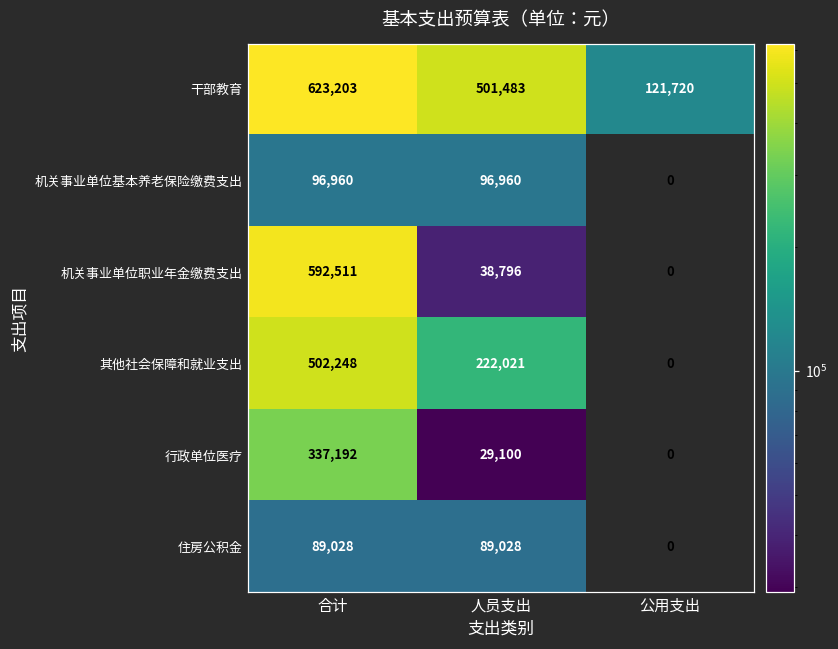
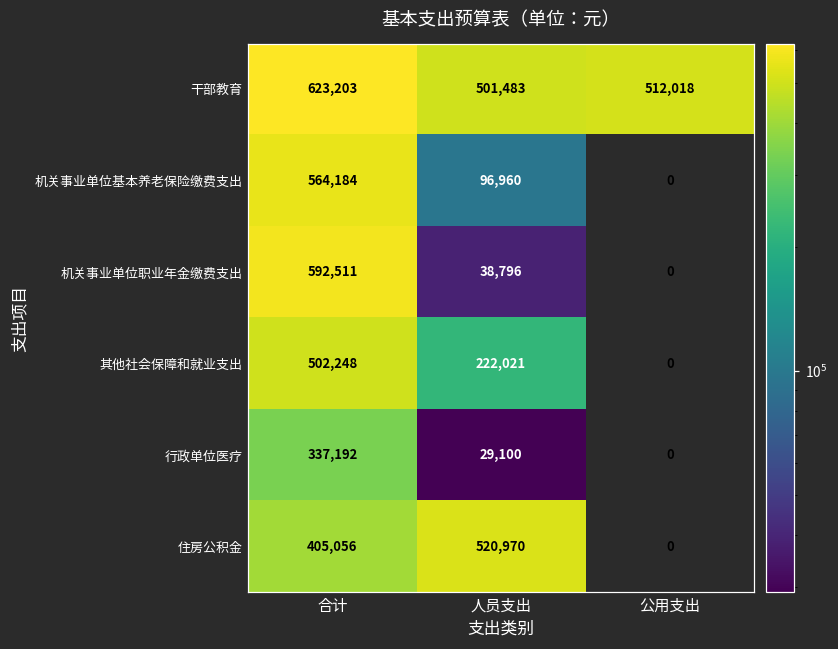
干部教育, 公用支出: 121,720 -> 512,018
机关事业单位基本养老保险缴费支出, 合计: 96,960 -> 564,184
住房公积金, 合计: 89,028 -> 405,056
住房公积金, 人员支出: 89,028 -> 520,970
